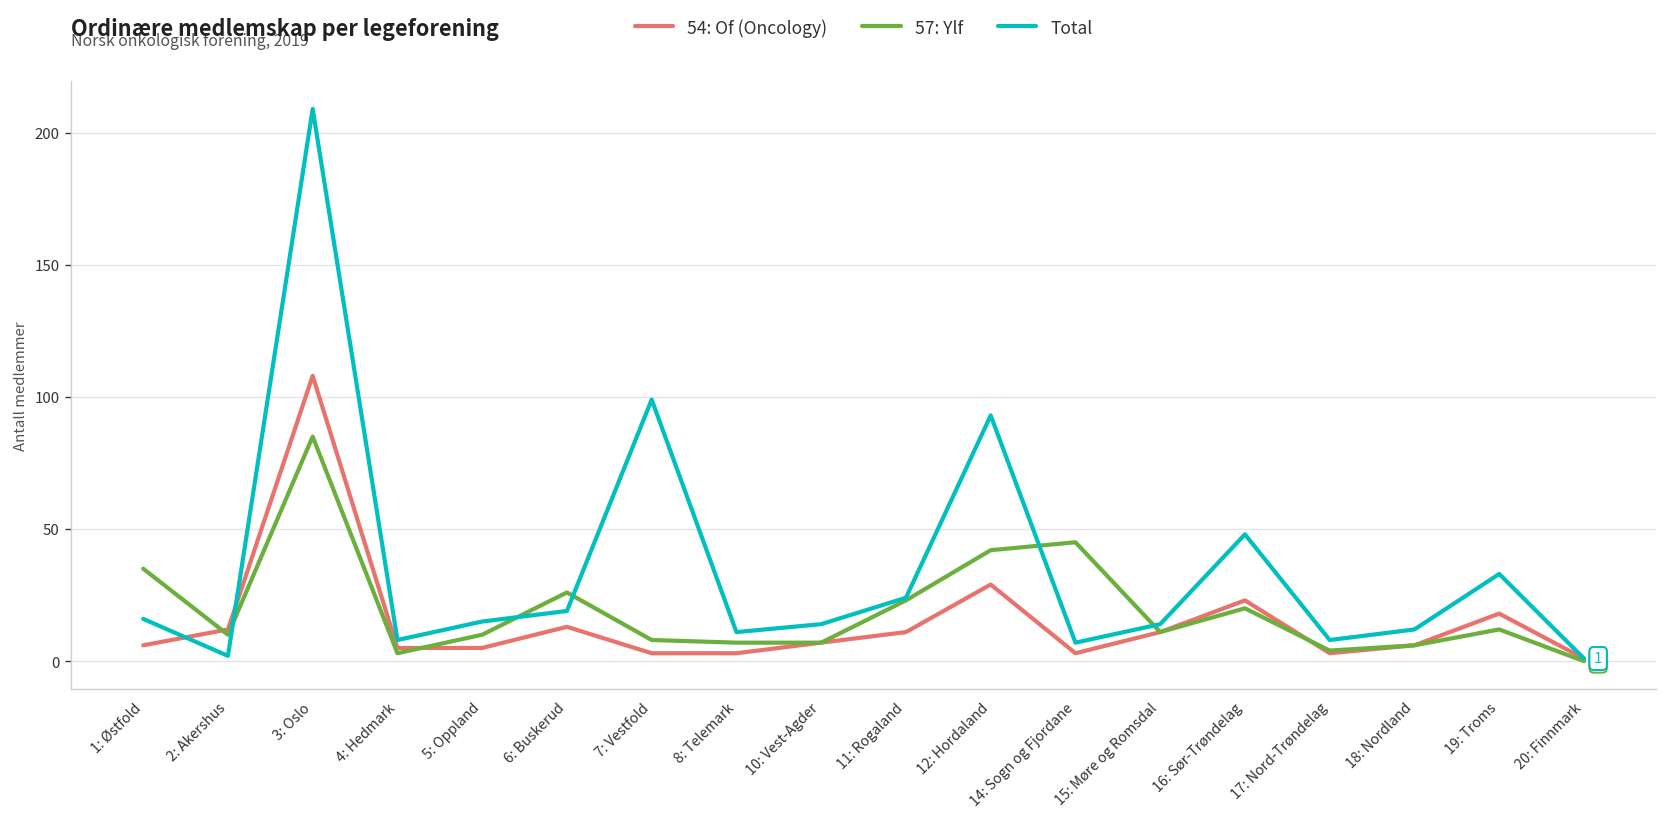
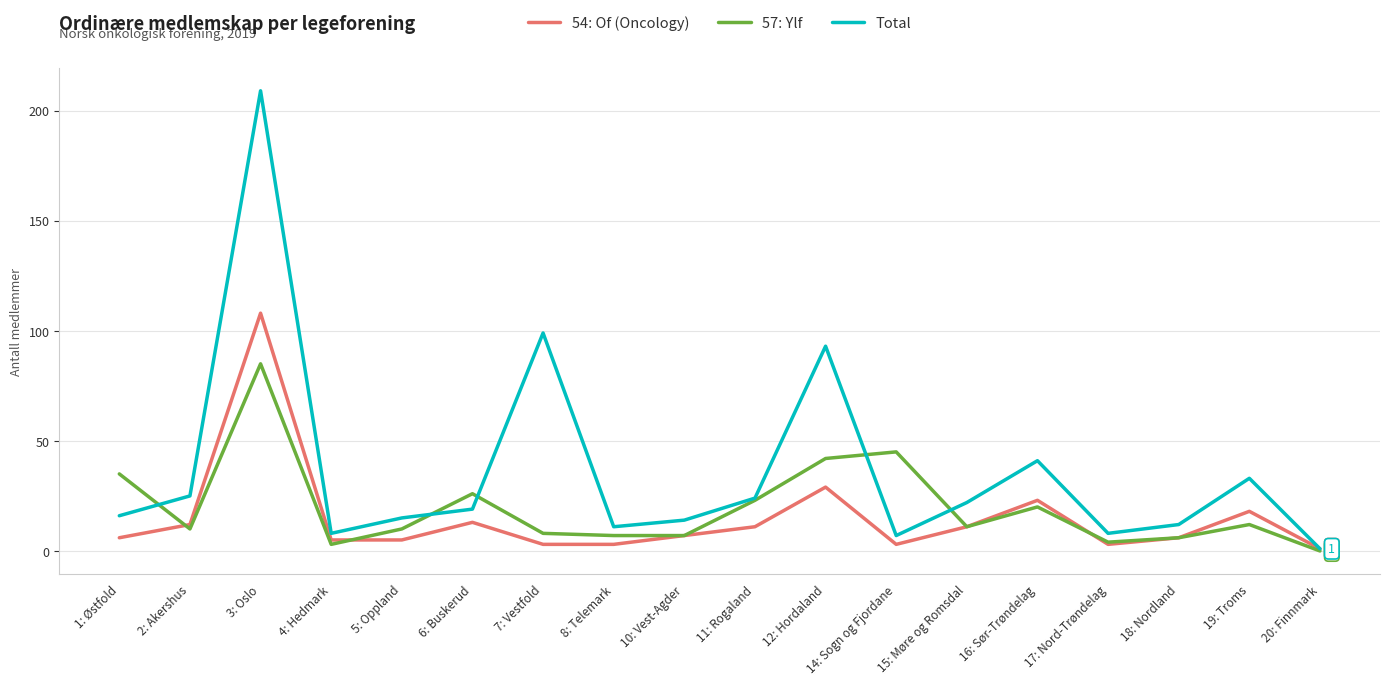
Total, 2: Akershus: 2 -> 25
Total, 15: Møre og Romsdal: 14 -> 22
Total, 16: Sør-Trøndelag: 48 -> 41
